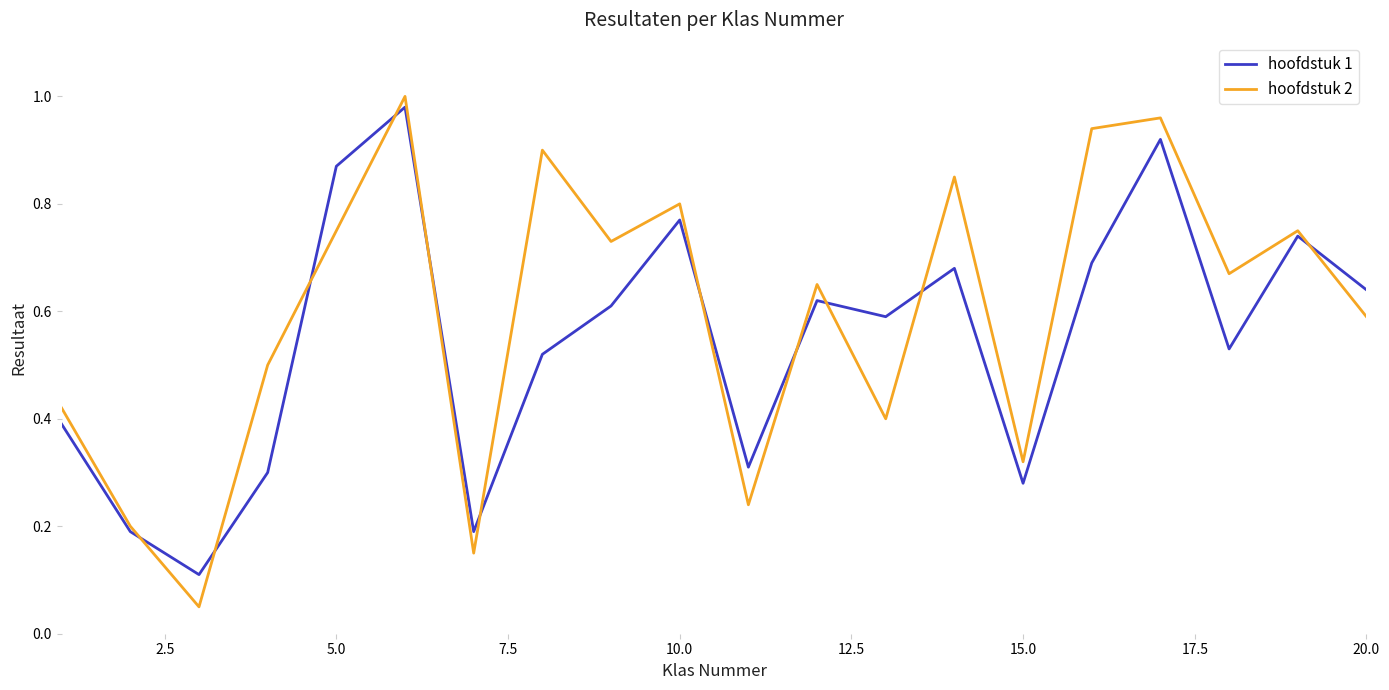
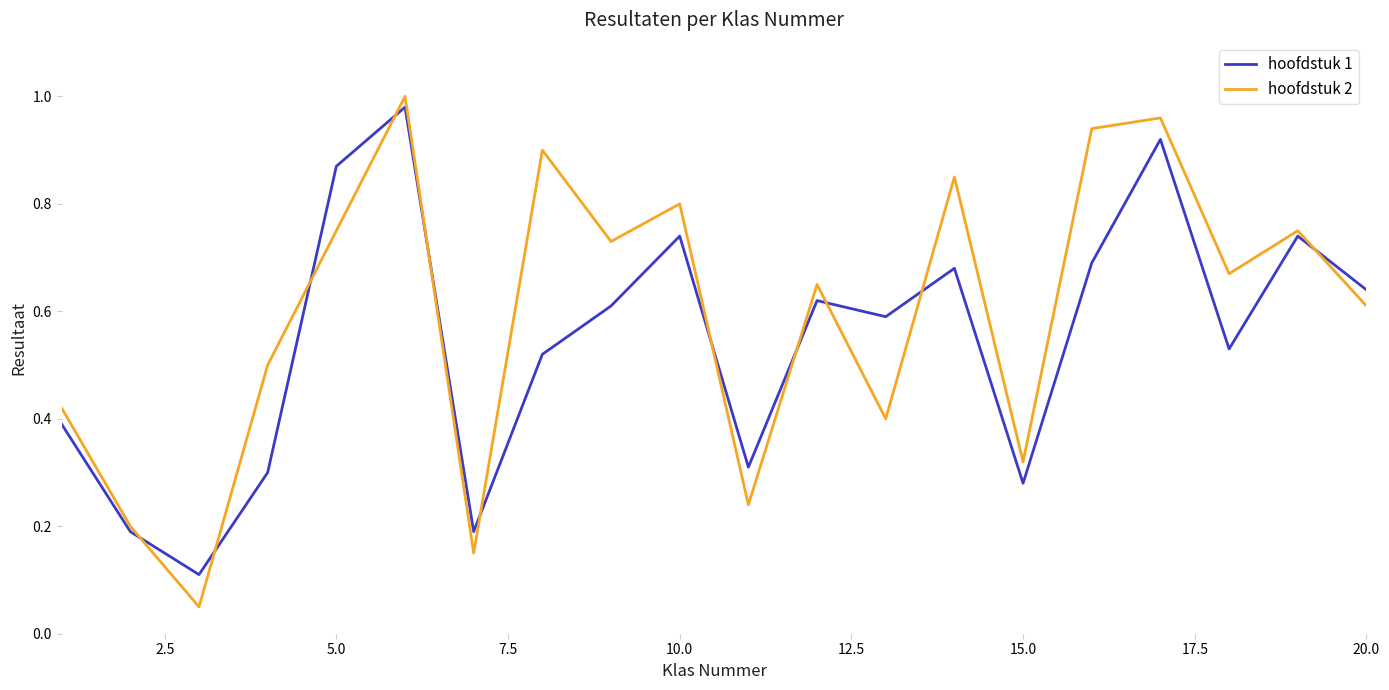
hoofdstuk 1, 10.0: 0.77 -> 0.74
hoofdstuk 2, 20.0: 0.59 -> 0.61
